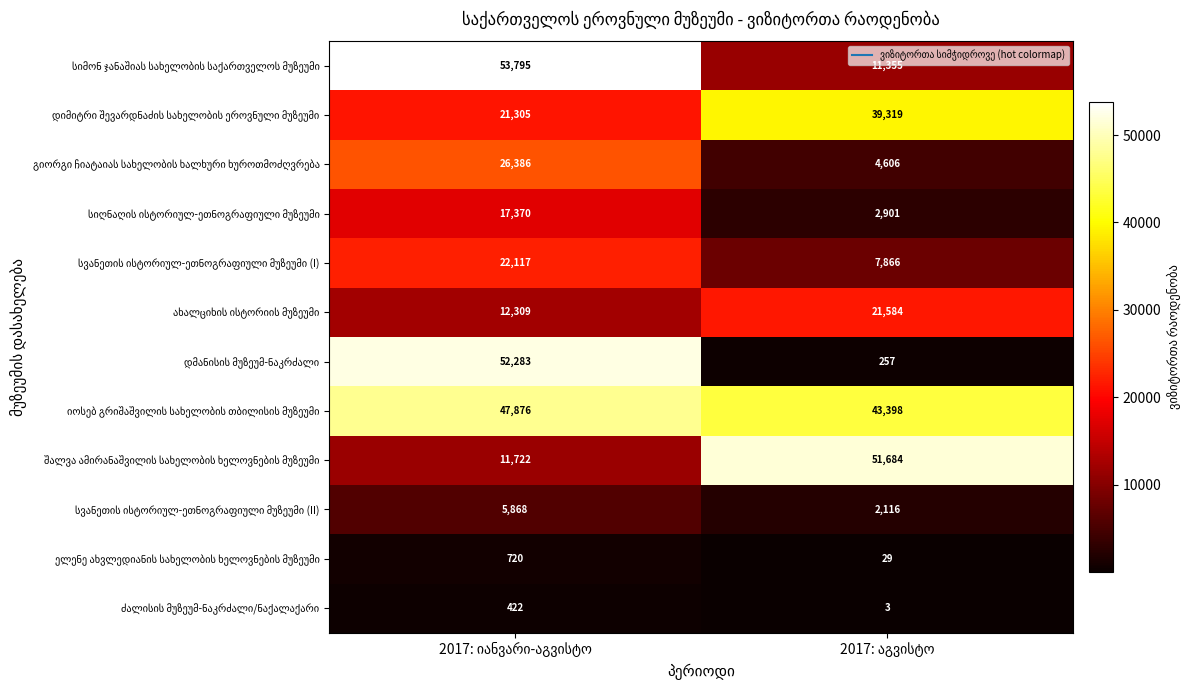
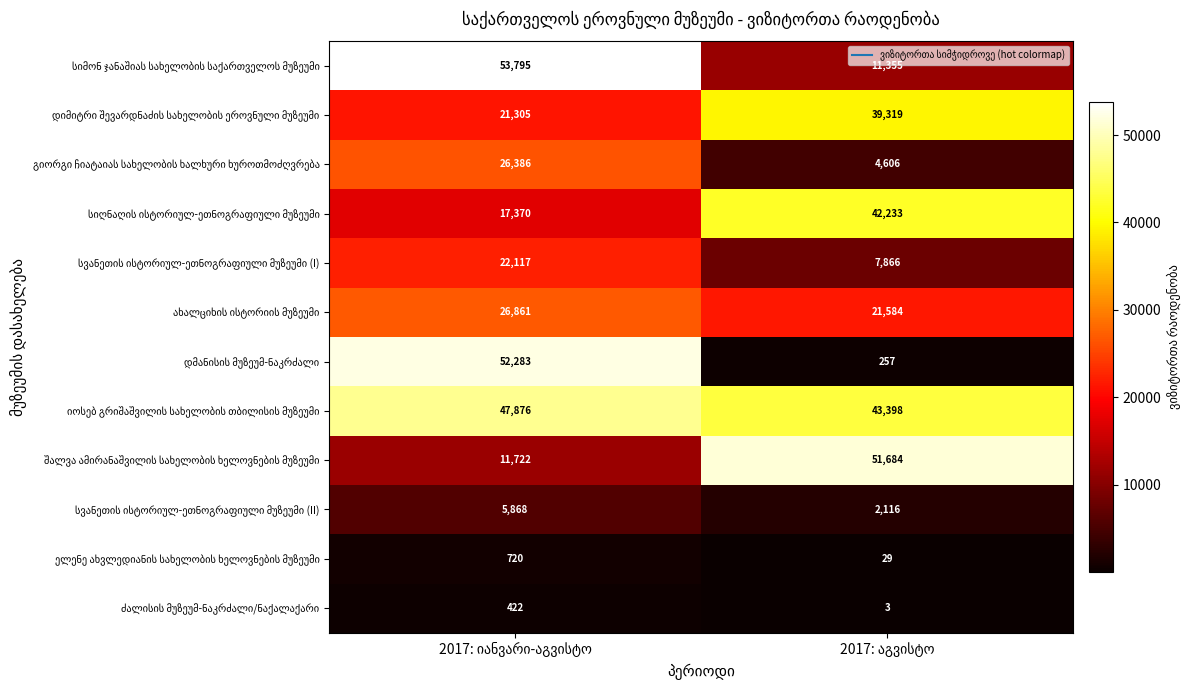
სიღნაღის ისტორიულ-ეთნოგრაფიული მუზეუმი, 2017: აგვისტო: 2,901 -> 42,233
ახალციხის ისტორიის მუზეუმი, 2017: იანვარი-აგვისტო: 12,309 -> 26,861
